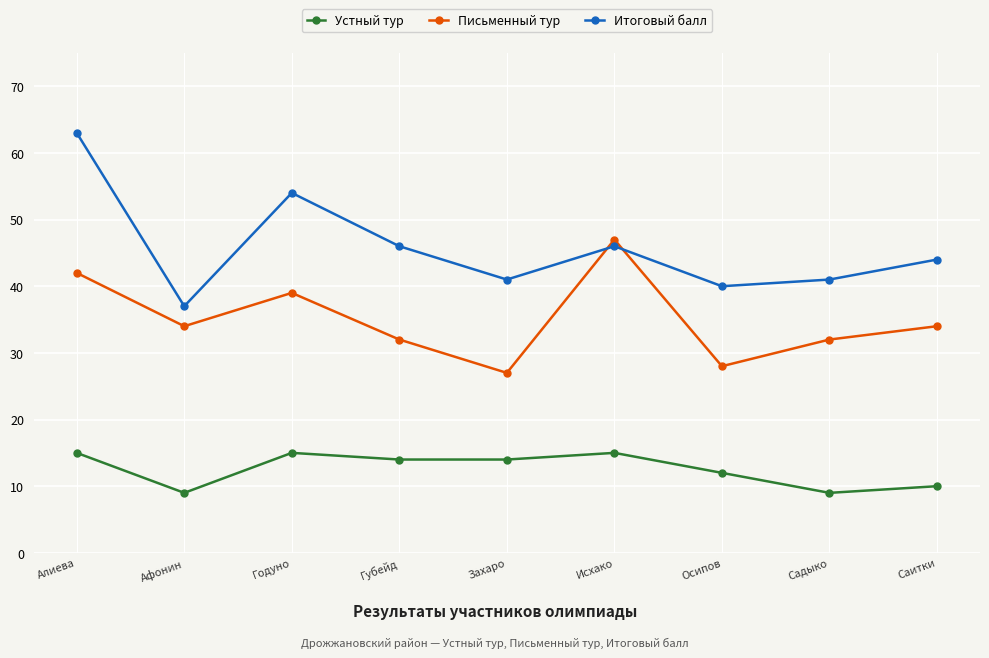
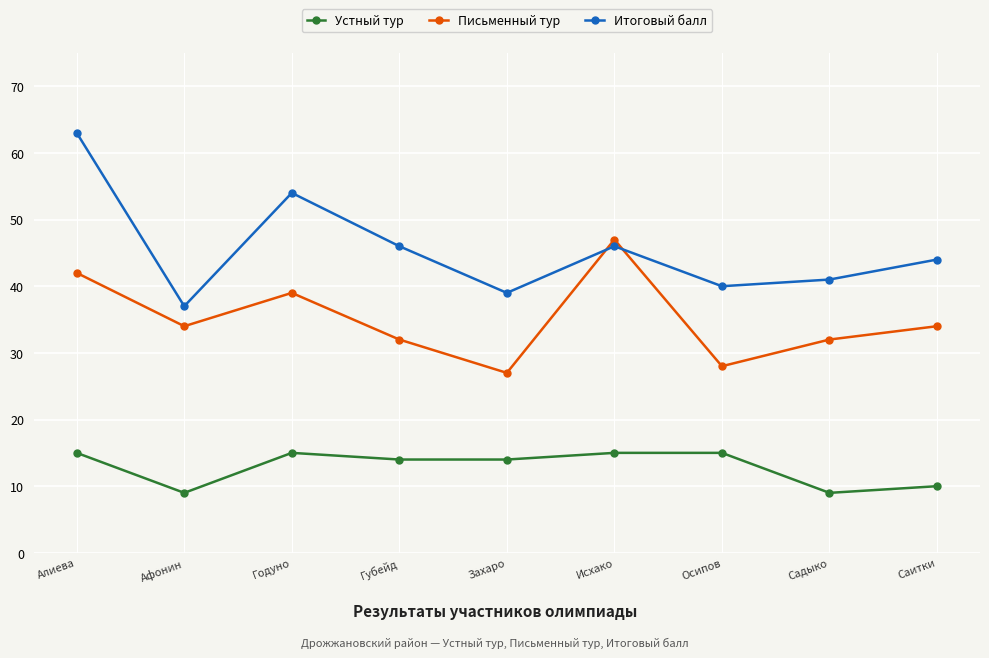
Итоговый балл, Захаро: 41 -> 39
Устный тур, Осипов: 12 -> 15
